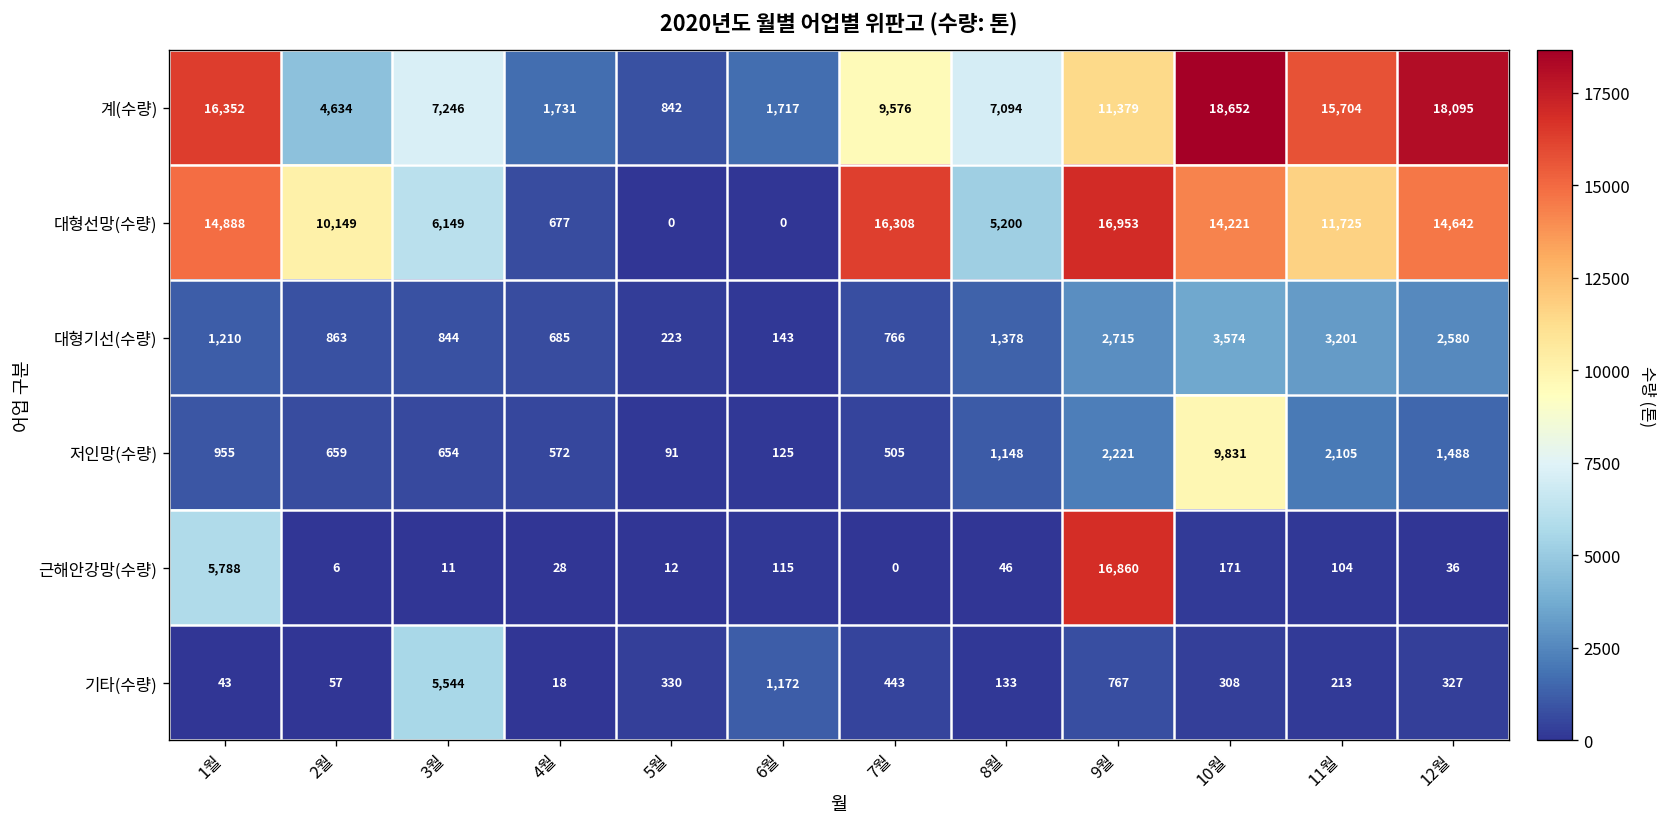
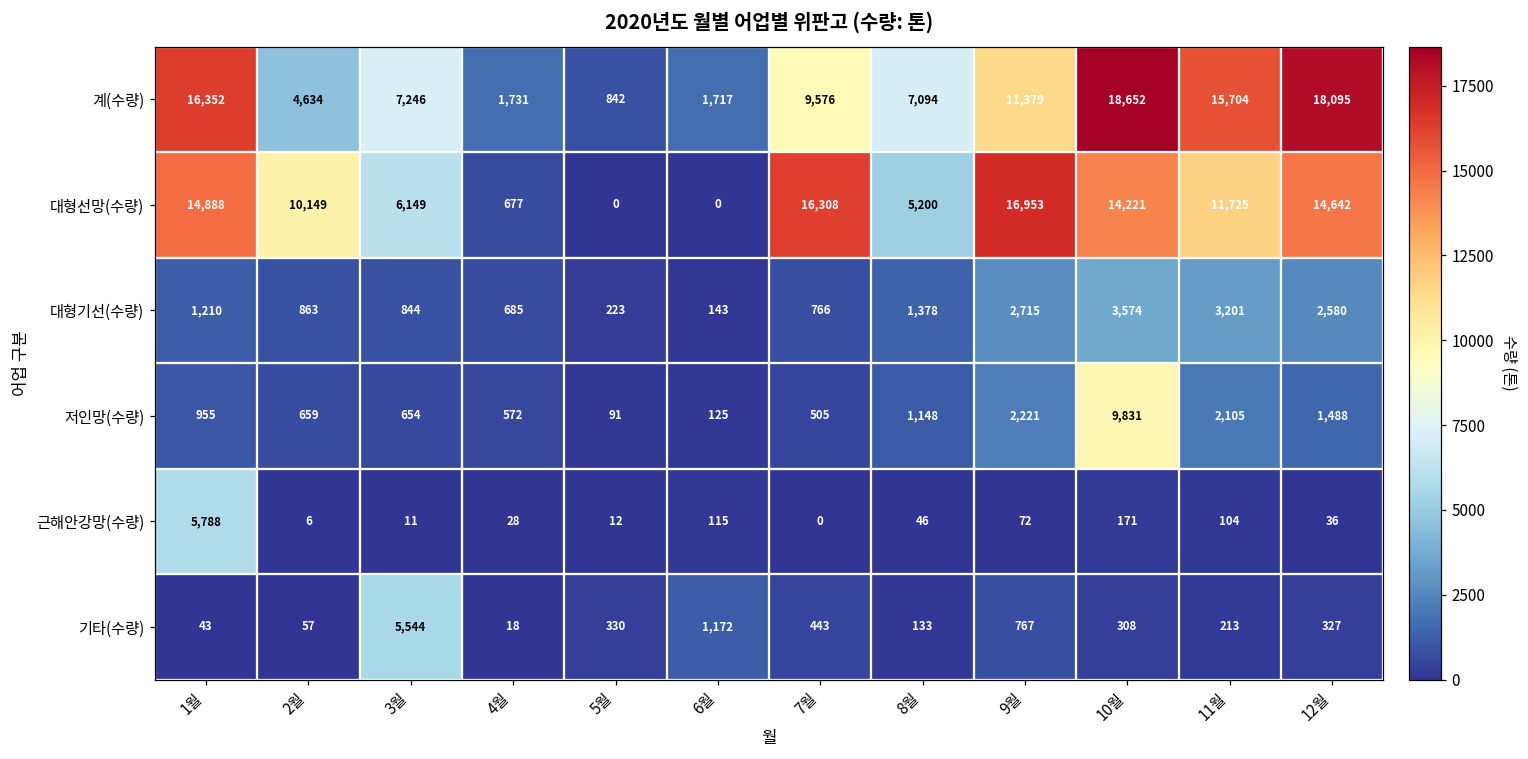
근해안강망(수량), 9월: 16,860 -> 72
